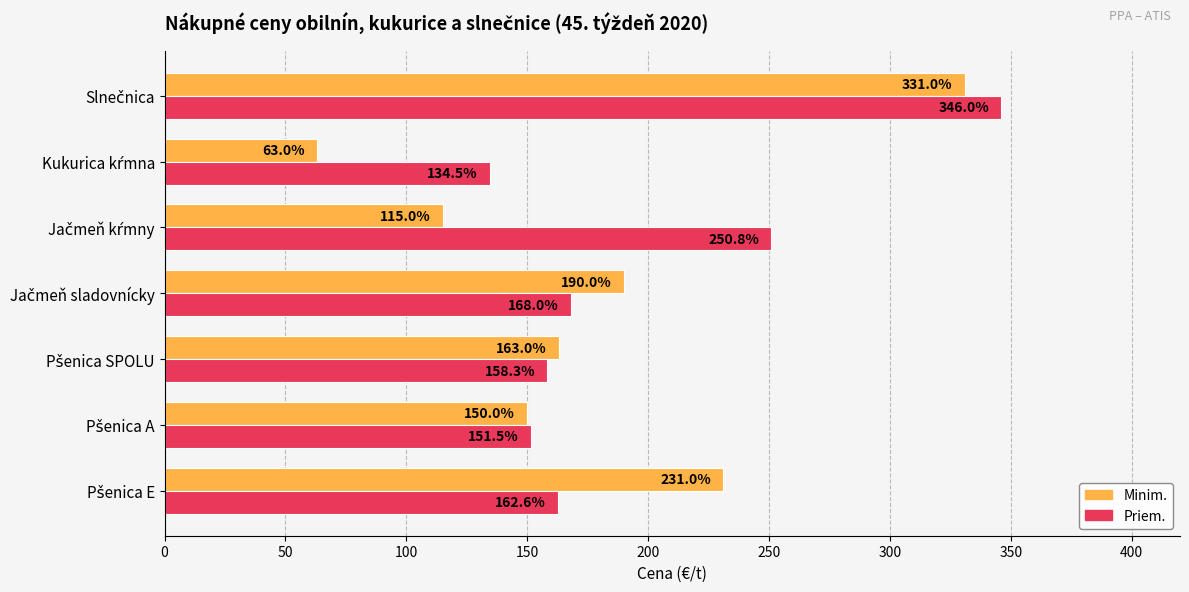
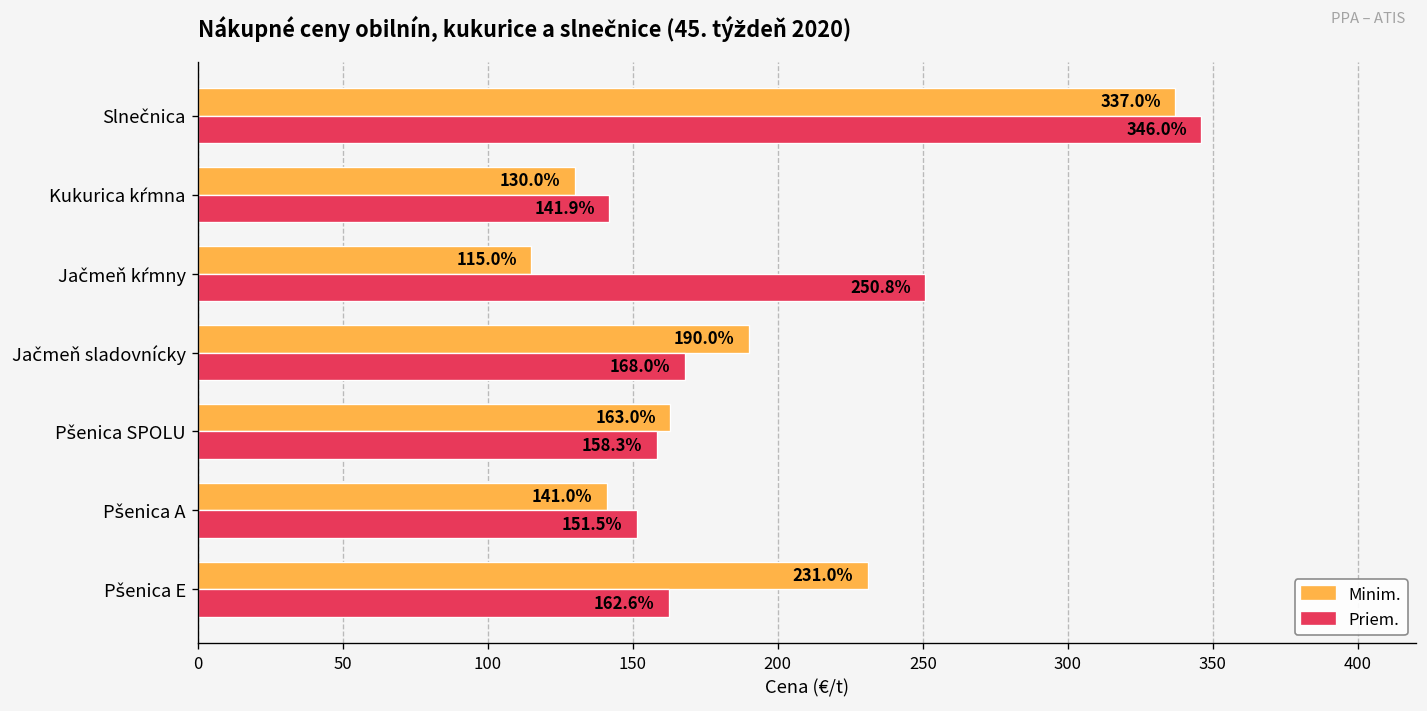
Minim., Slnečnica: 331.0% -> 337.0%
Minim., Kukurica kŕmna: 63.0% -> 130.0%
Priem., Kukurica kŕmna: 134.5% -> 141.9%
Minim., Pšenica A: 150.0% -> 141.0%
